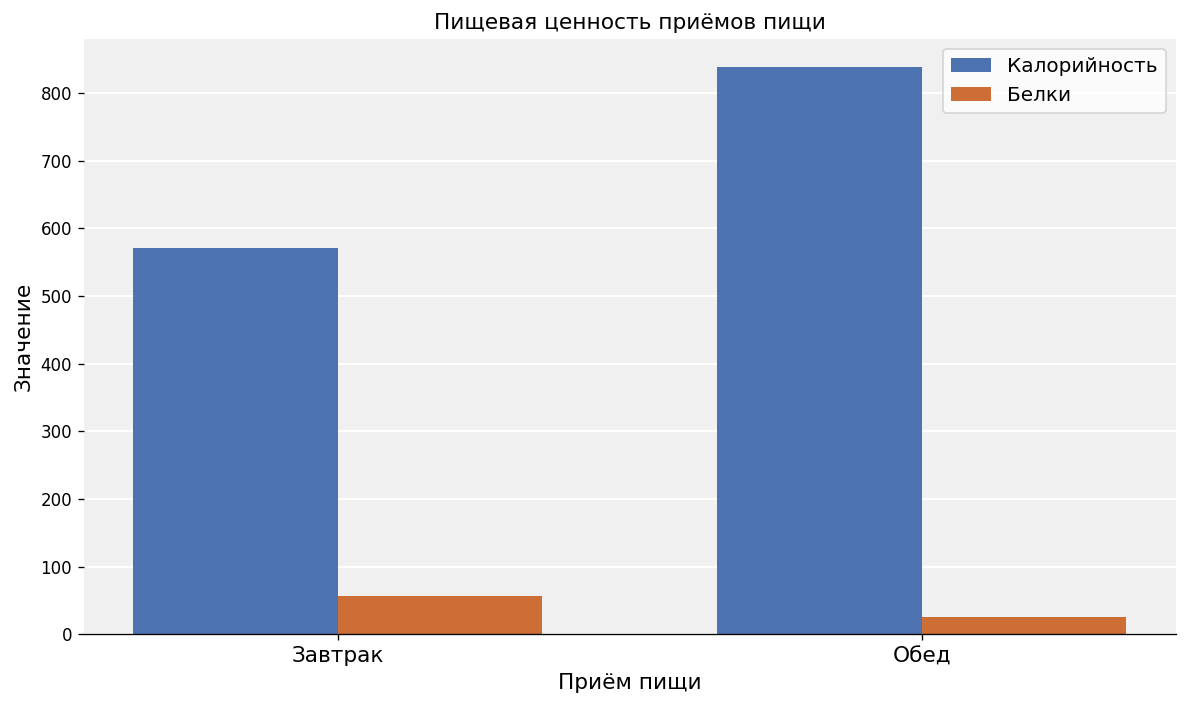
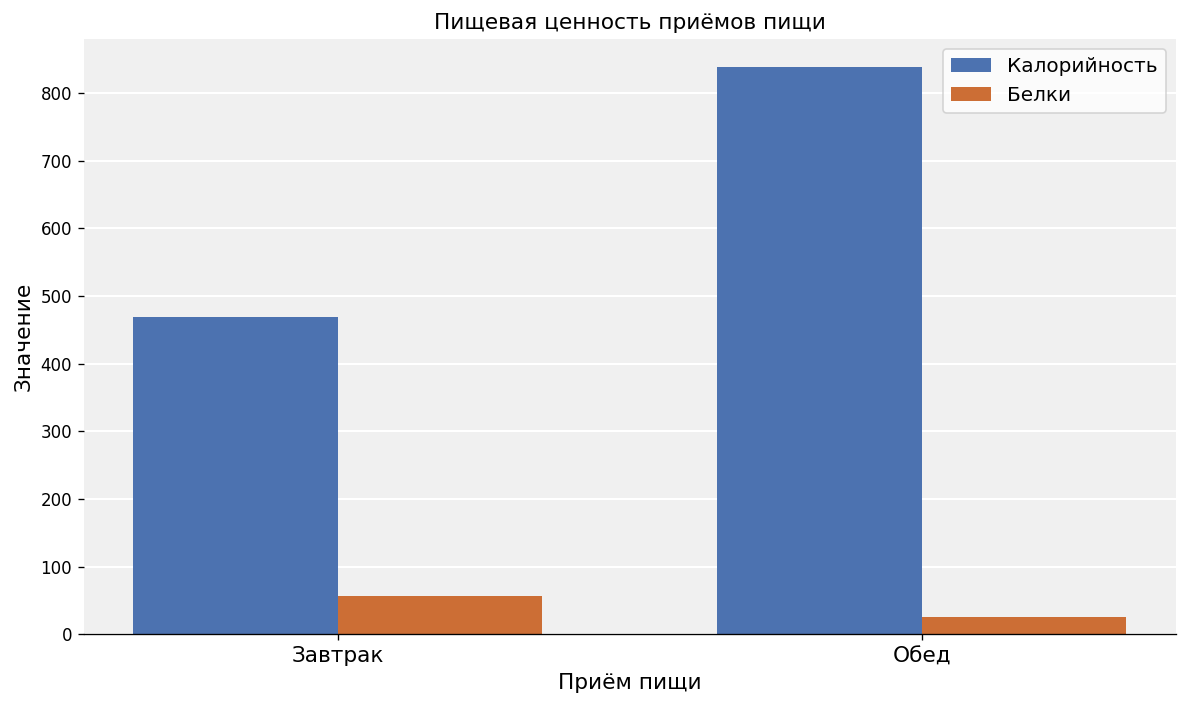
Калорийность, Завтрак: 570 -> 470
